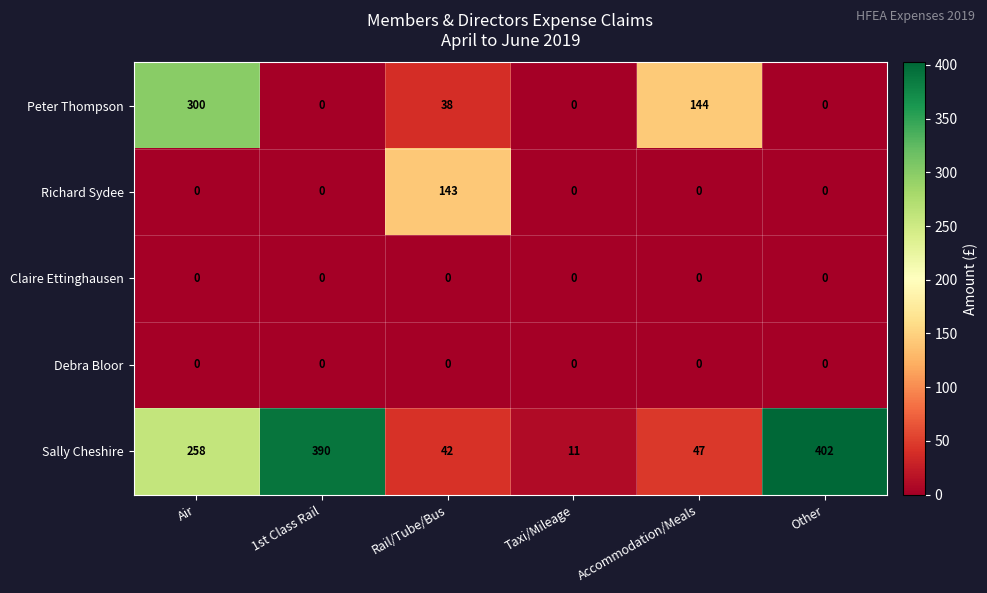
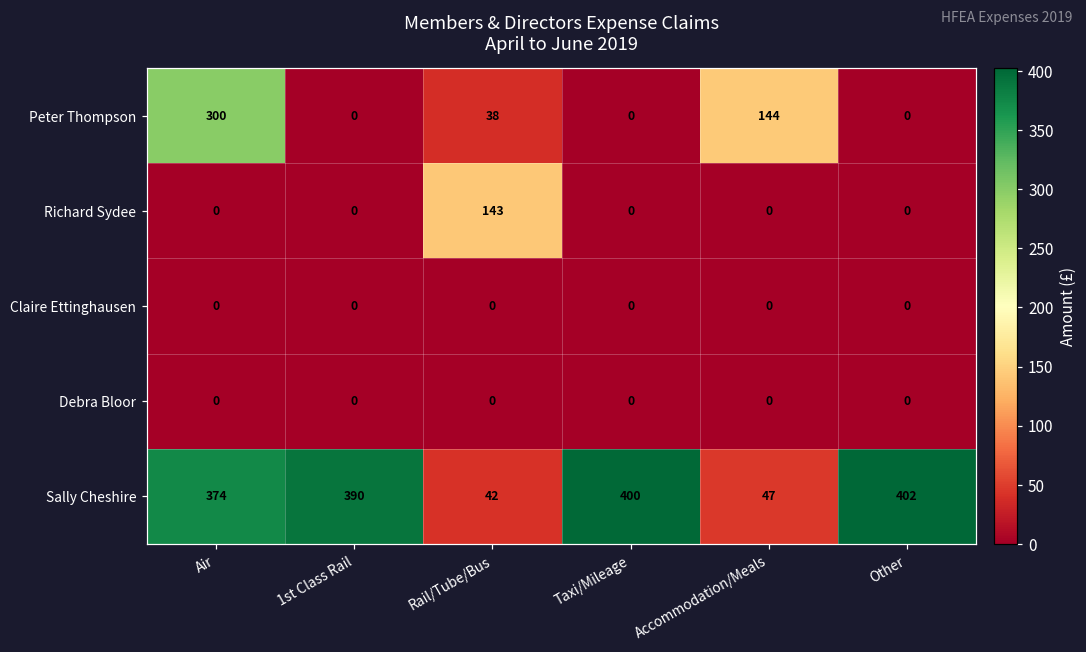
Sally Cheshire, Air: 258 -> 374
Sally Cheshire, Taxi/Mileage: 11 -> 400
